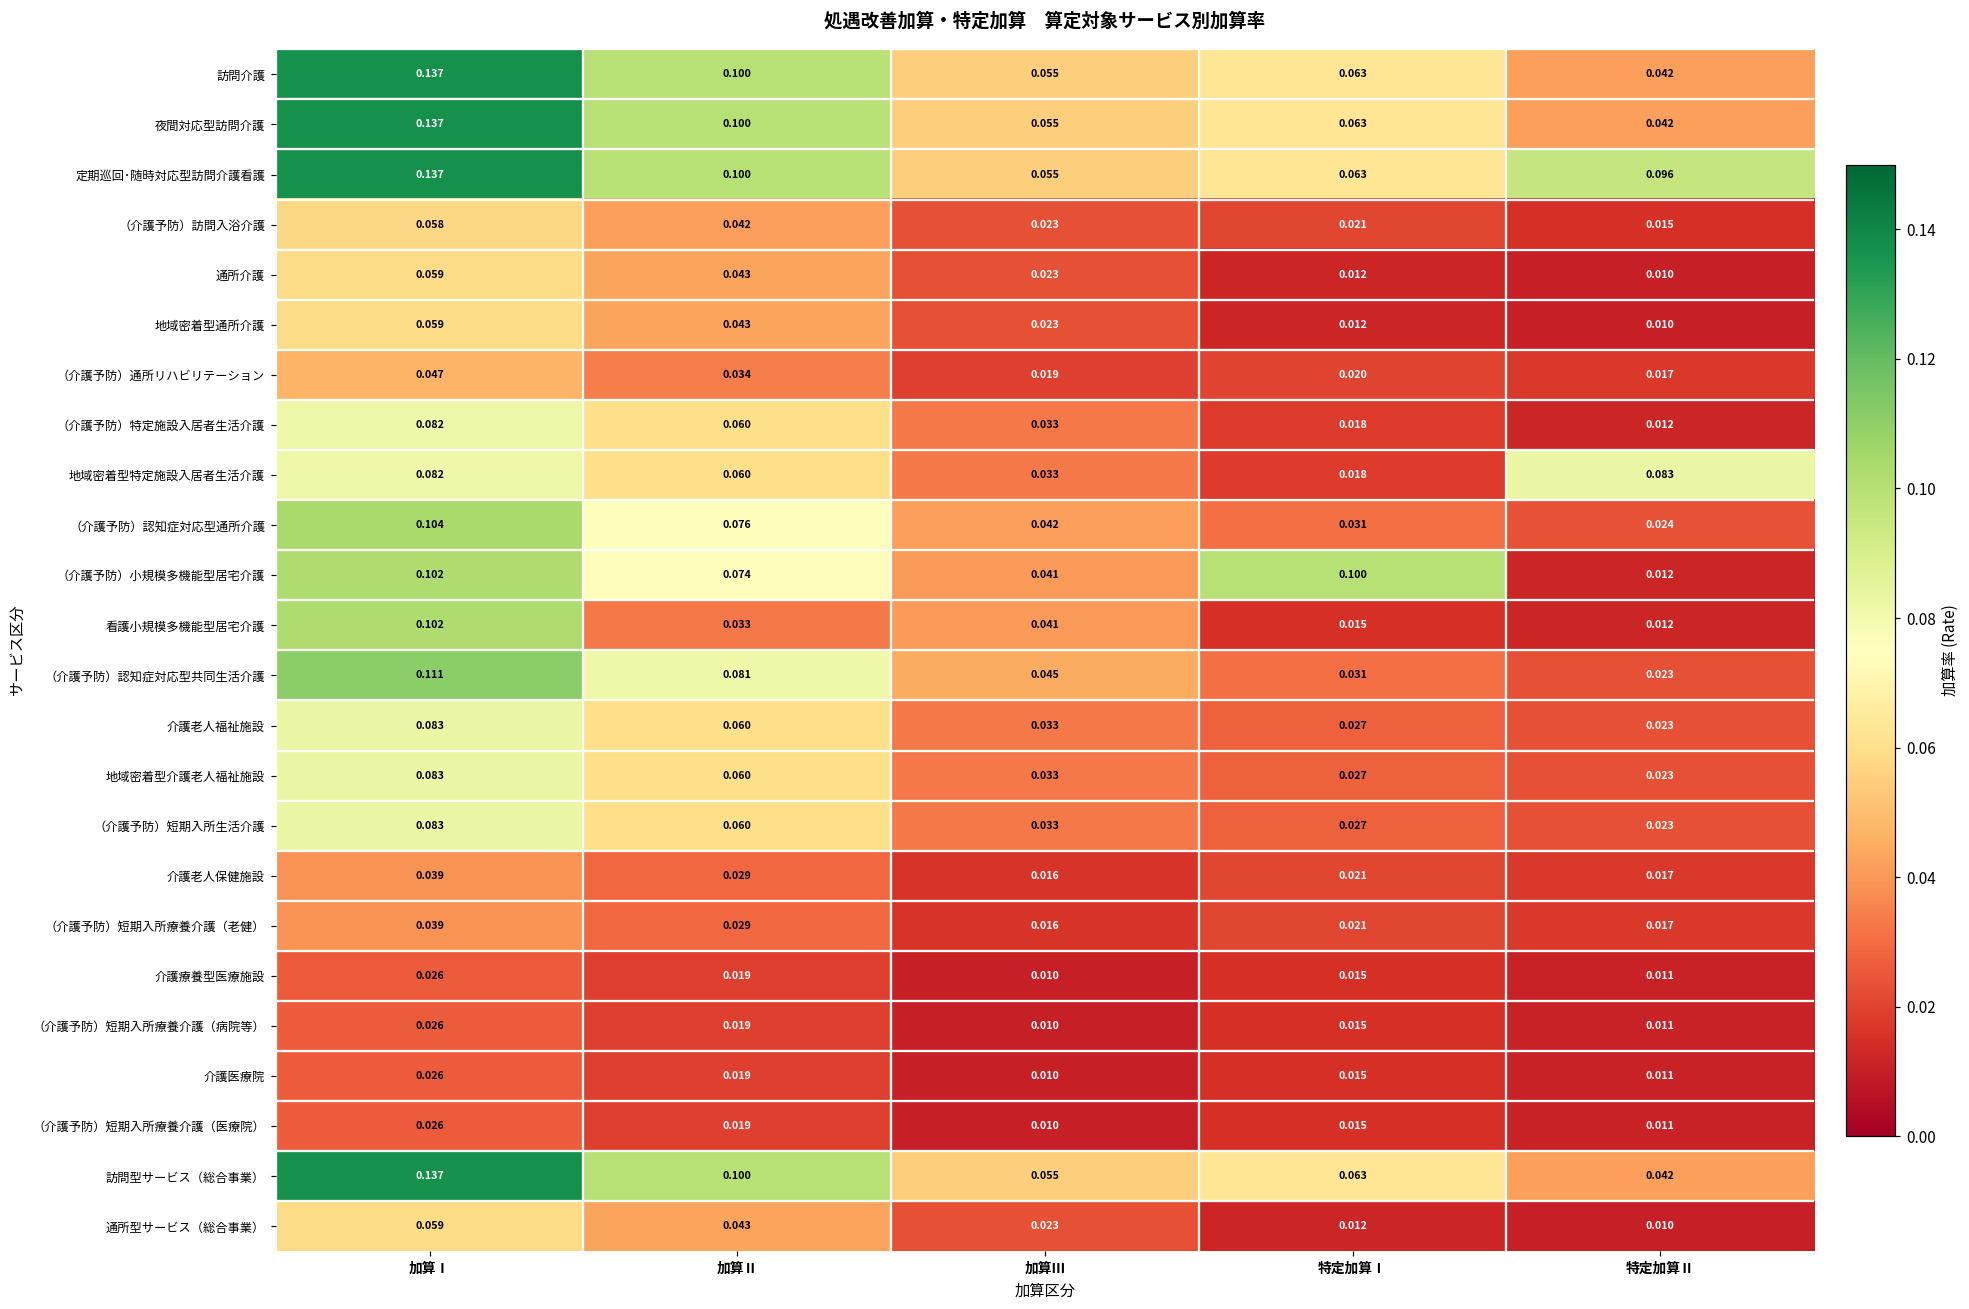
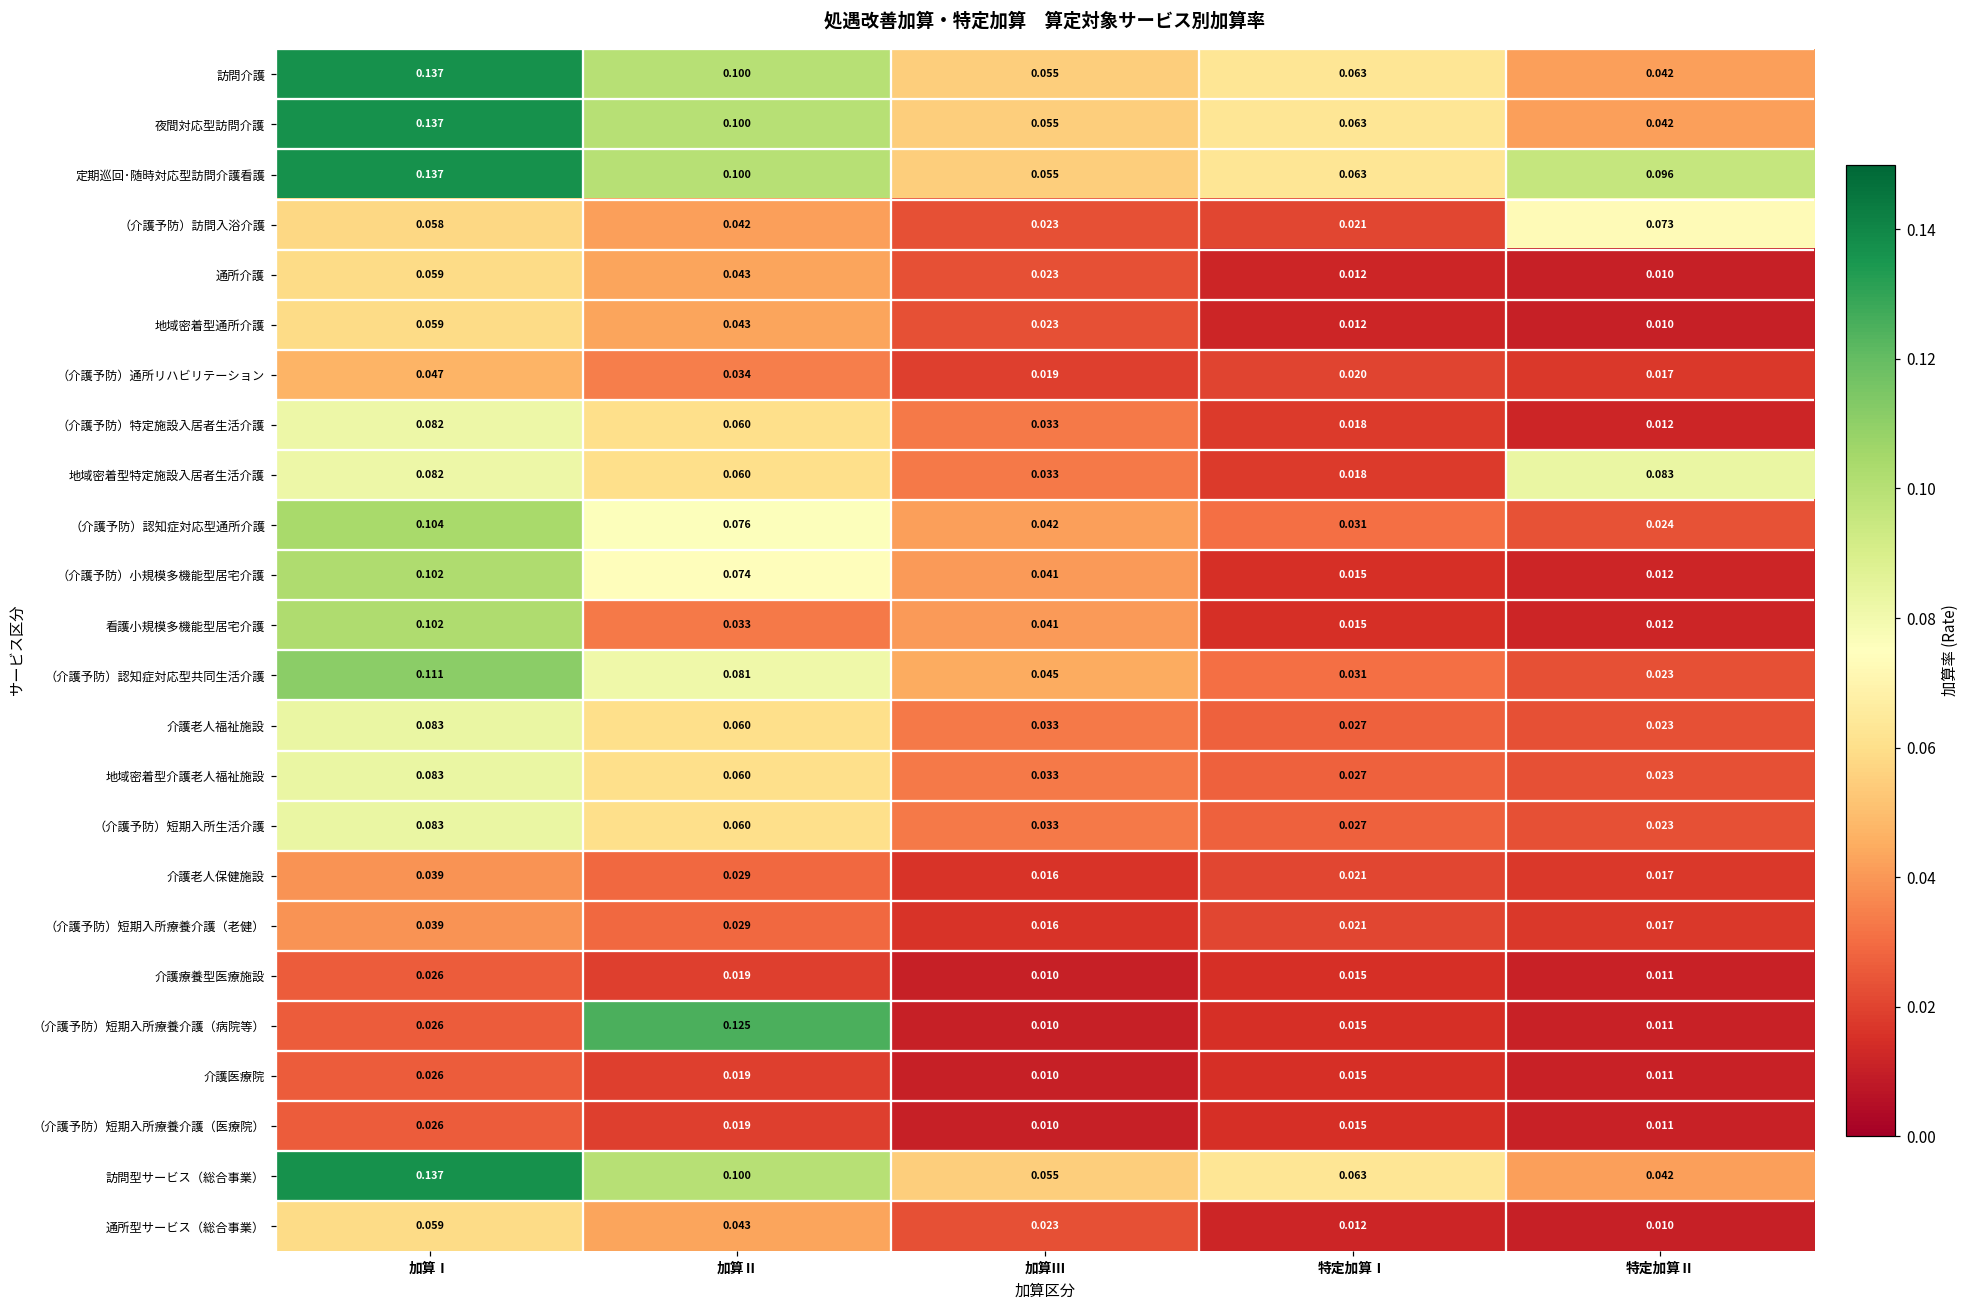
（介護予防）訪問入浴介護, 特定加算Ⅱ: 0.015 -> 0.073
（介護予防）小規模多機能型居宅介護, 特定加算Ⅰ: 0.100 -> 0.015
（介護予防）短期入所療養介護（病院等）, 加算Ⅱ: 0.019 -> 0.125
